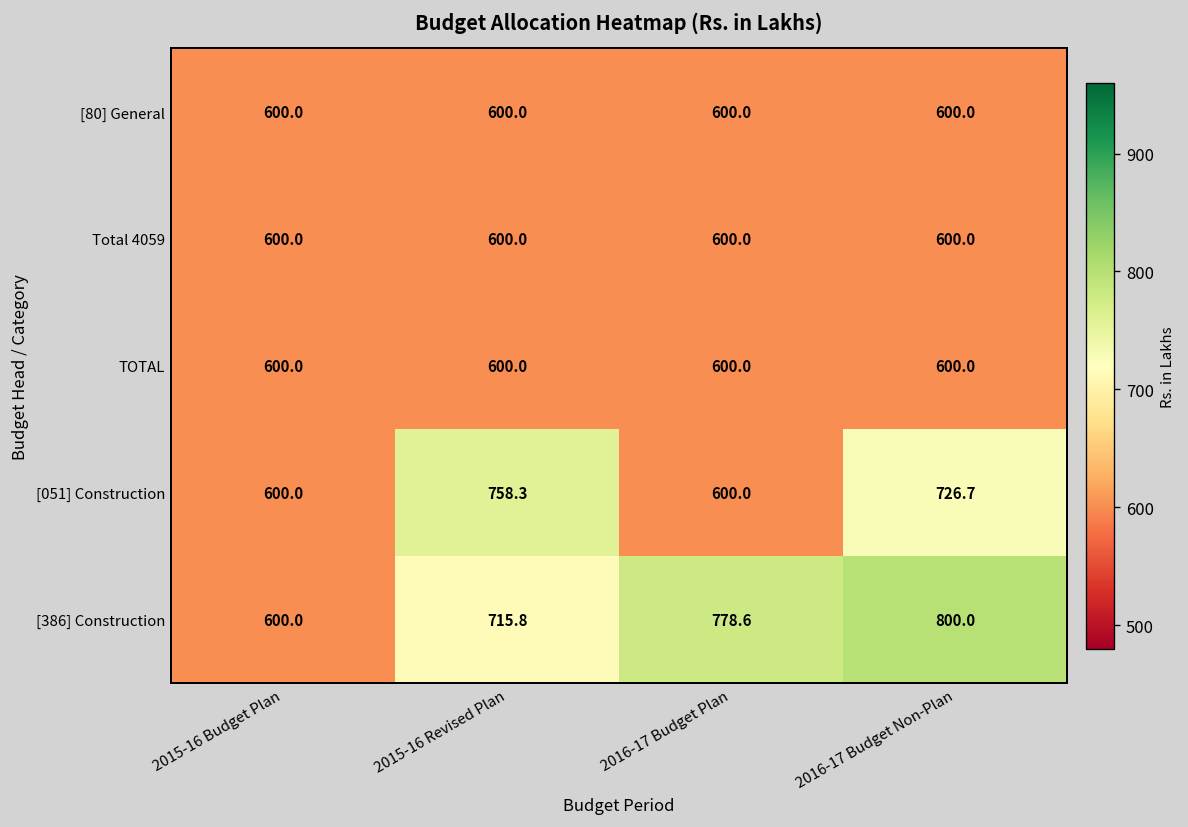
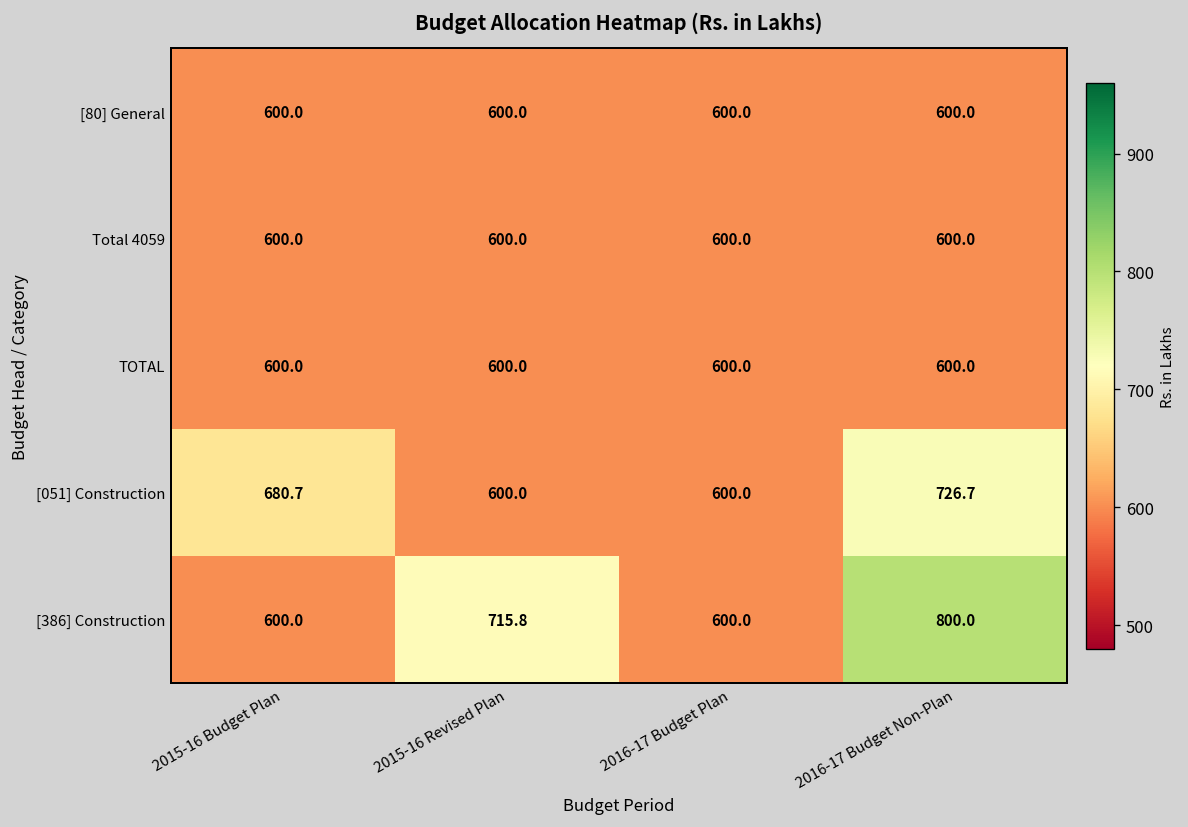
[051] Construction, 2015-16 Budget Plan: 600.0 -> 680.7
[051] Construction, 2015-16 Revised Plan: 758.3 -> 600.0
[386] Construction, 2016-17 Budget Plan: 778.6 -> 600.0
